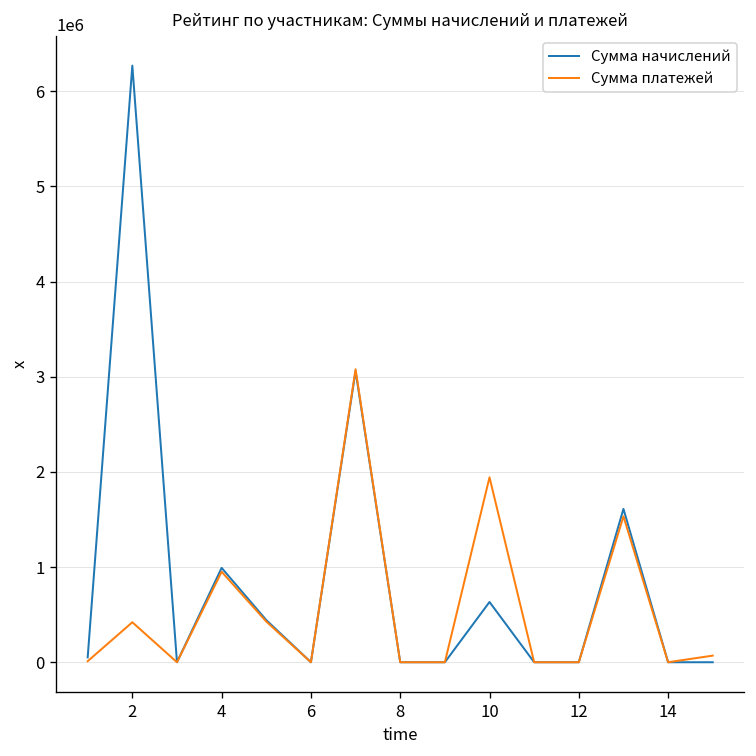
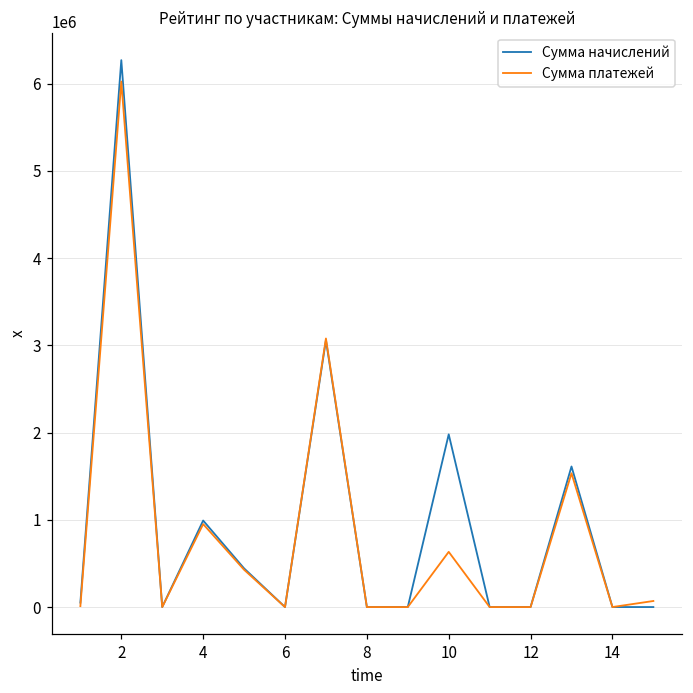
Сумма платежей, 2: 400000 -> 6000000
Сумма начислений, 10: 600000 -> 2000000
Сумма платежей, 10: 1900000 -> 600000
